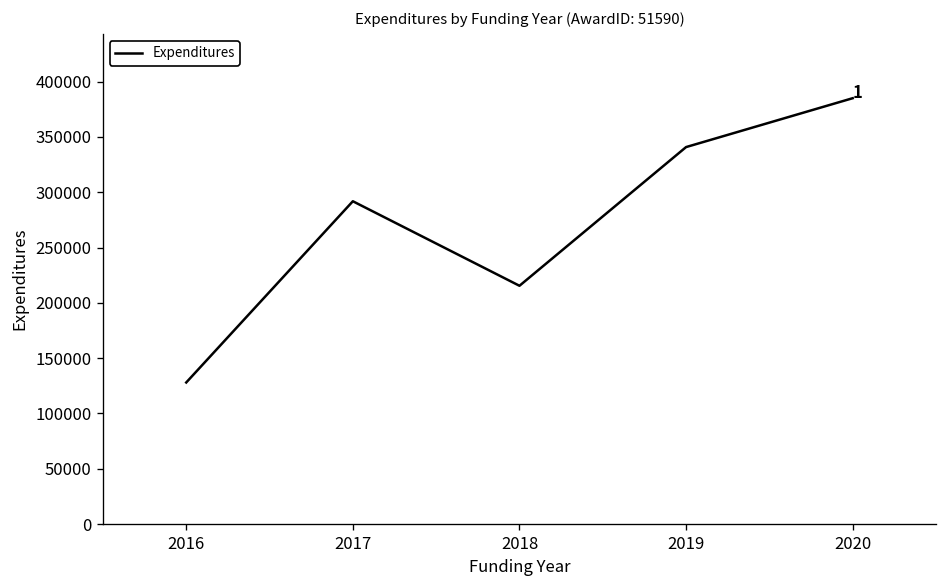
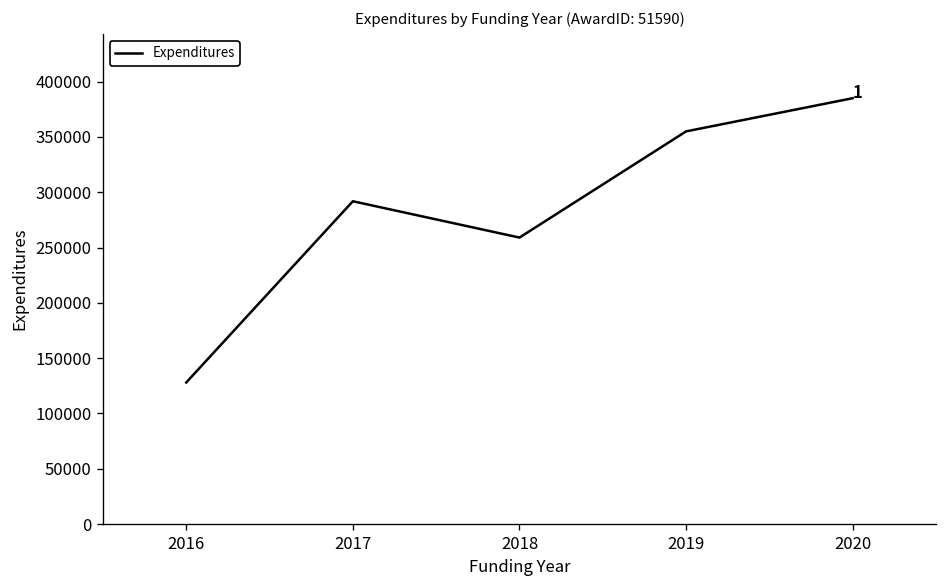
2018: 220000 -> 260000
2019: 340000 -> 360000
